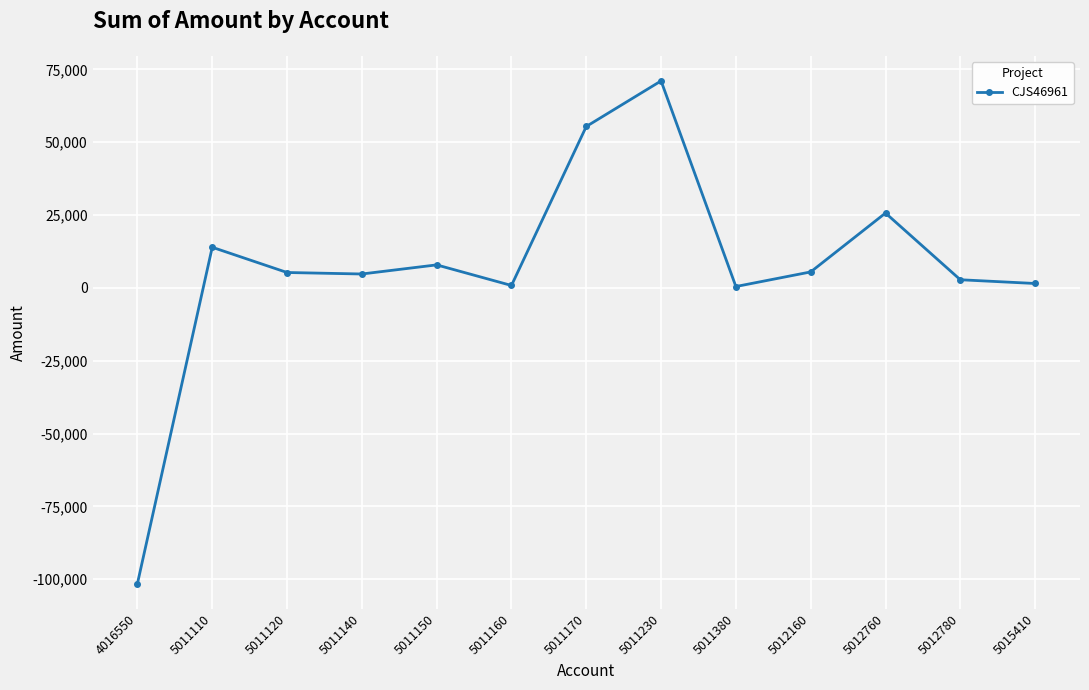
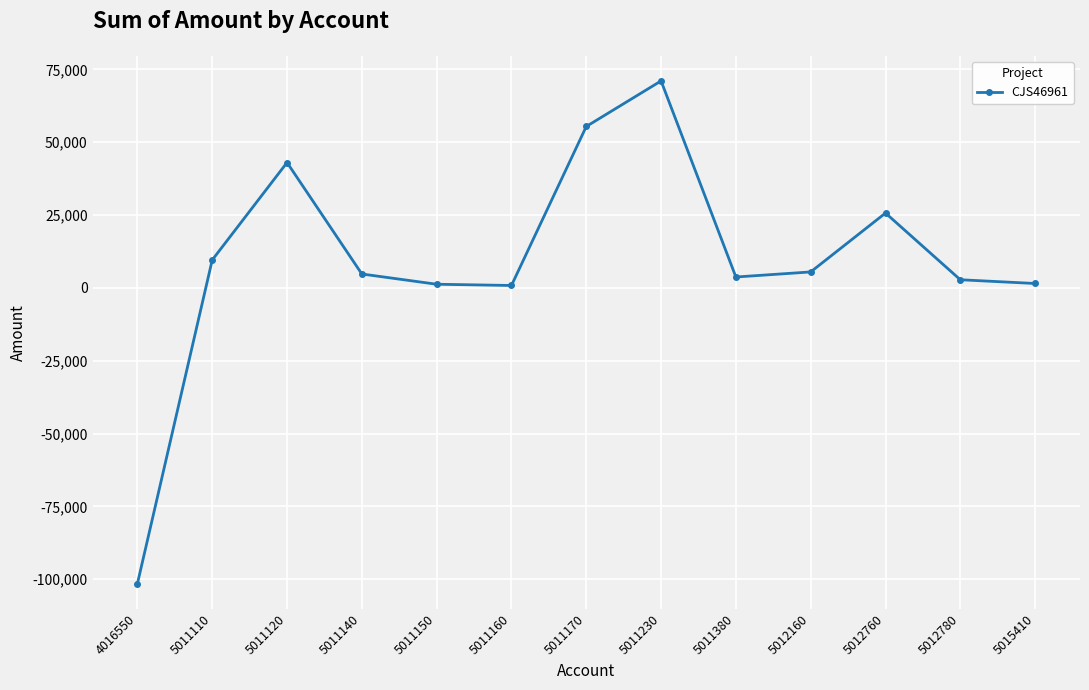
5011110: 14,000 -> 10,000
5011120: 5,000 -> 43,000
5011150: 8,000 -> 1,000
5011380: 0 -> 4,000
